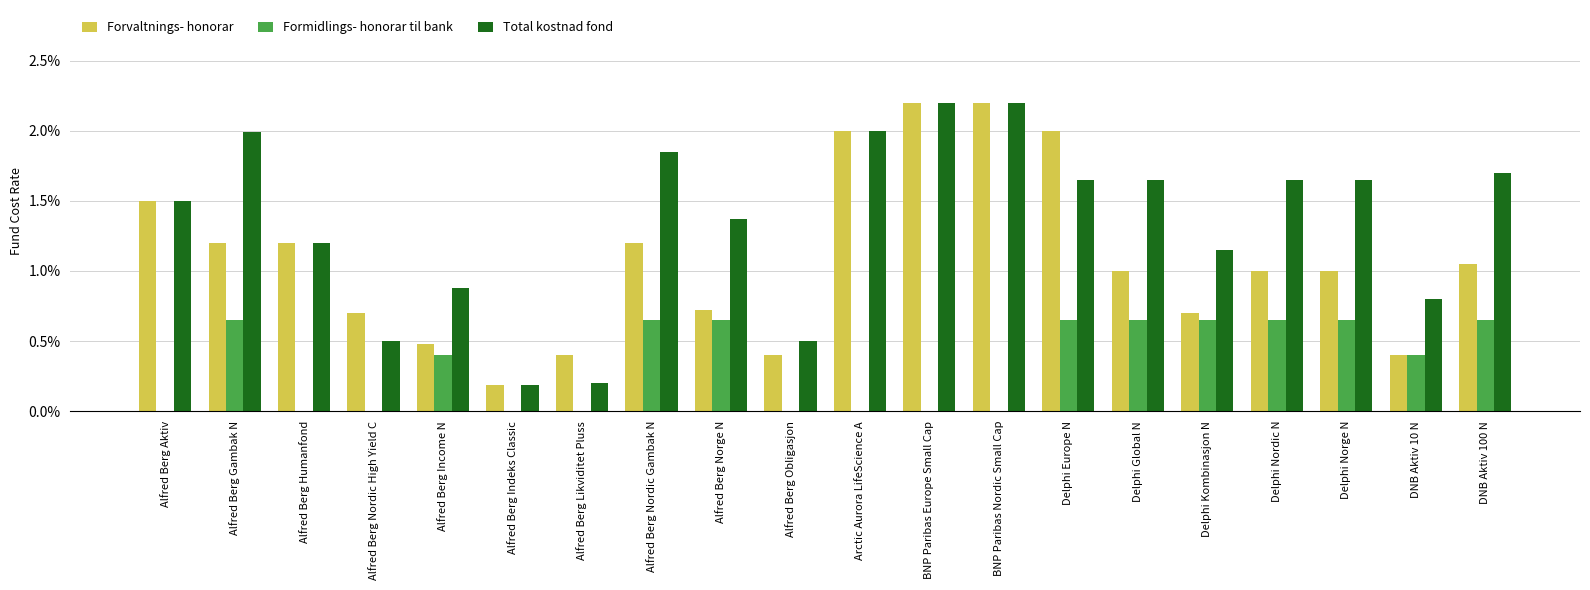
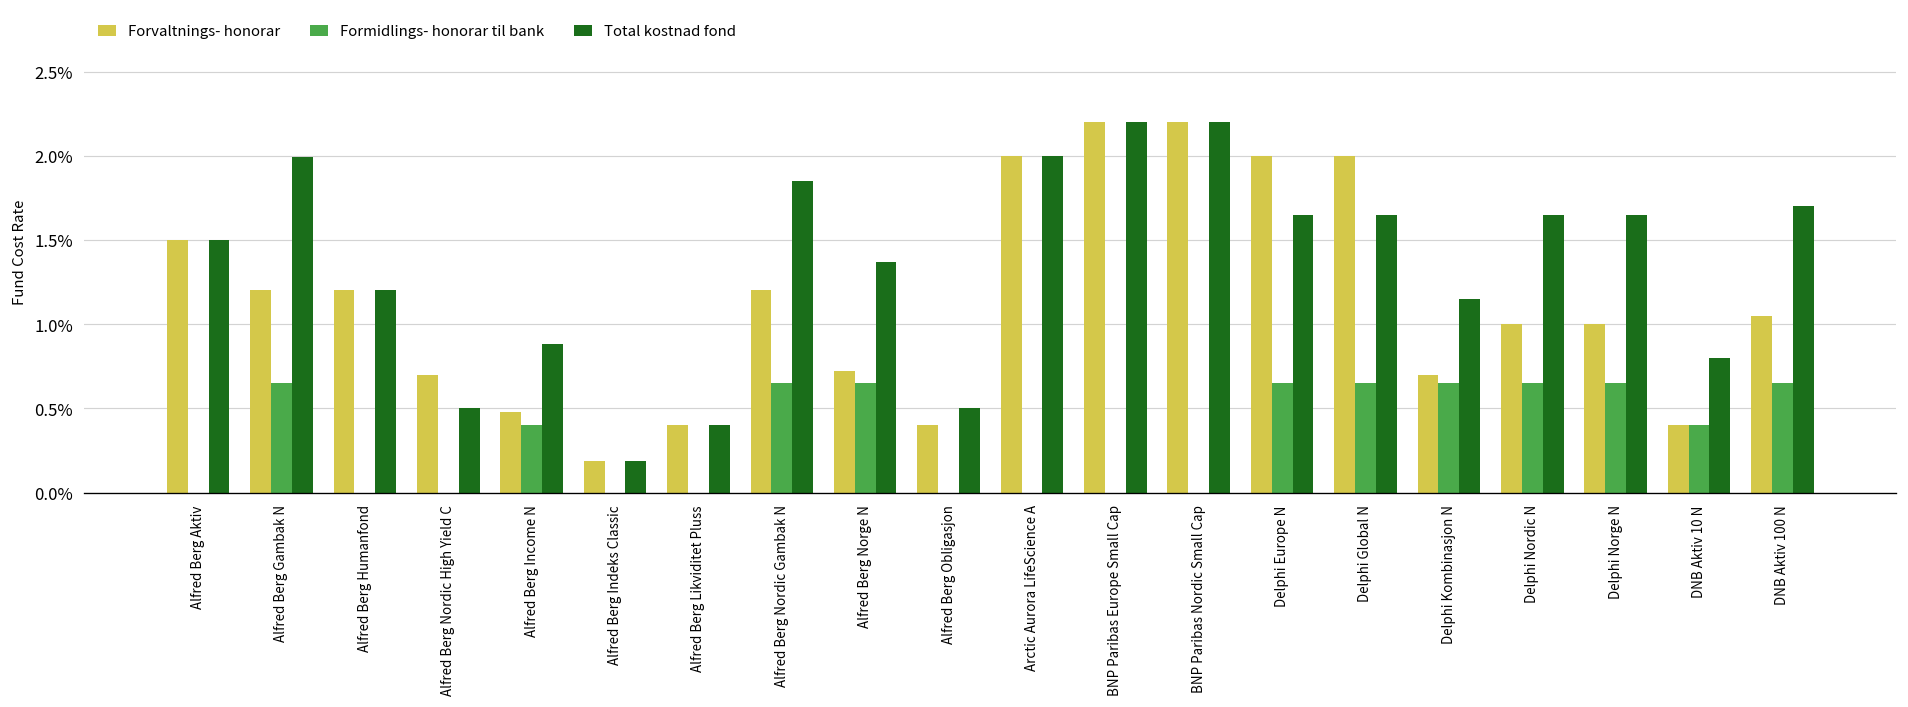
Total kostnad fond, Alfred Berg Likviditet Pluss: 0.20% -> 0.40%
Forvaltnings- honorar, Delphi Global N: 1.00% -> 2.00%
